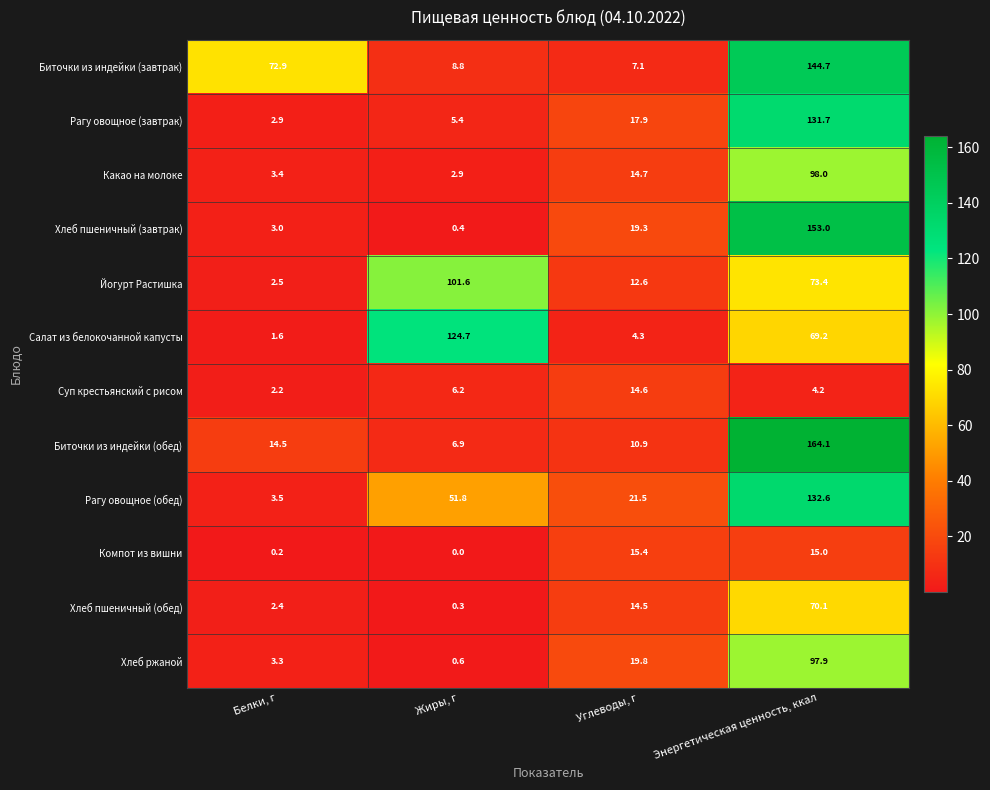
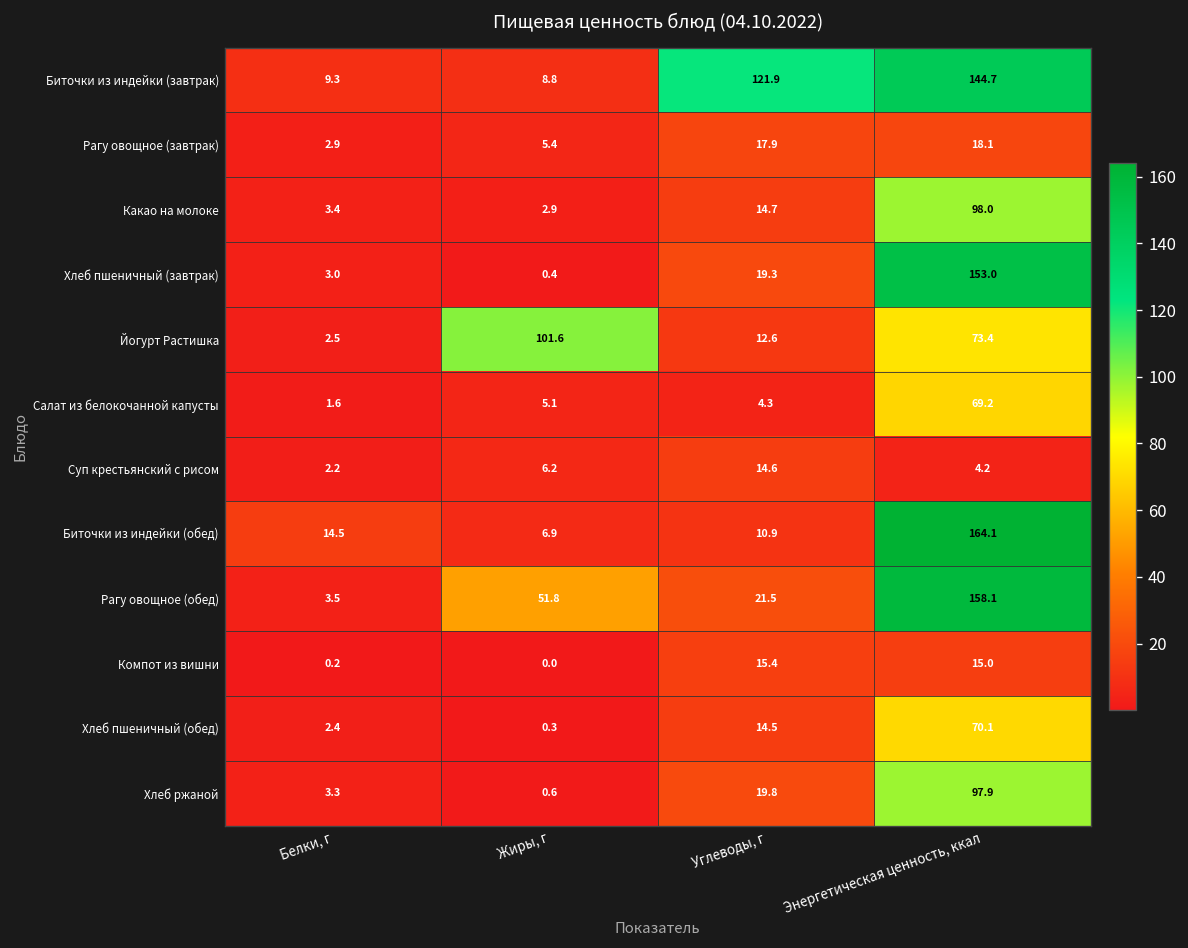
Биточки из индейки (завтрак), Белки, г: 72.9 -> 9.3
Биточки из индейки (завтрак), Углеводы, г: 7.1 -> 121.9
Рагу овощное (завтрак), Энергетическая ценность, ккал: 131.7 -> 18.1
Салат из белокочанной капусты, Жиры, г: 124.7 -> 5.1
Рагу овощное (обед), Энергетическая ценность, ккал: 132.6 -> 158.1
